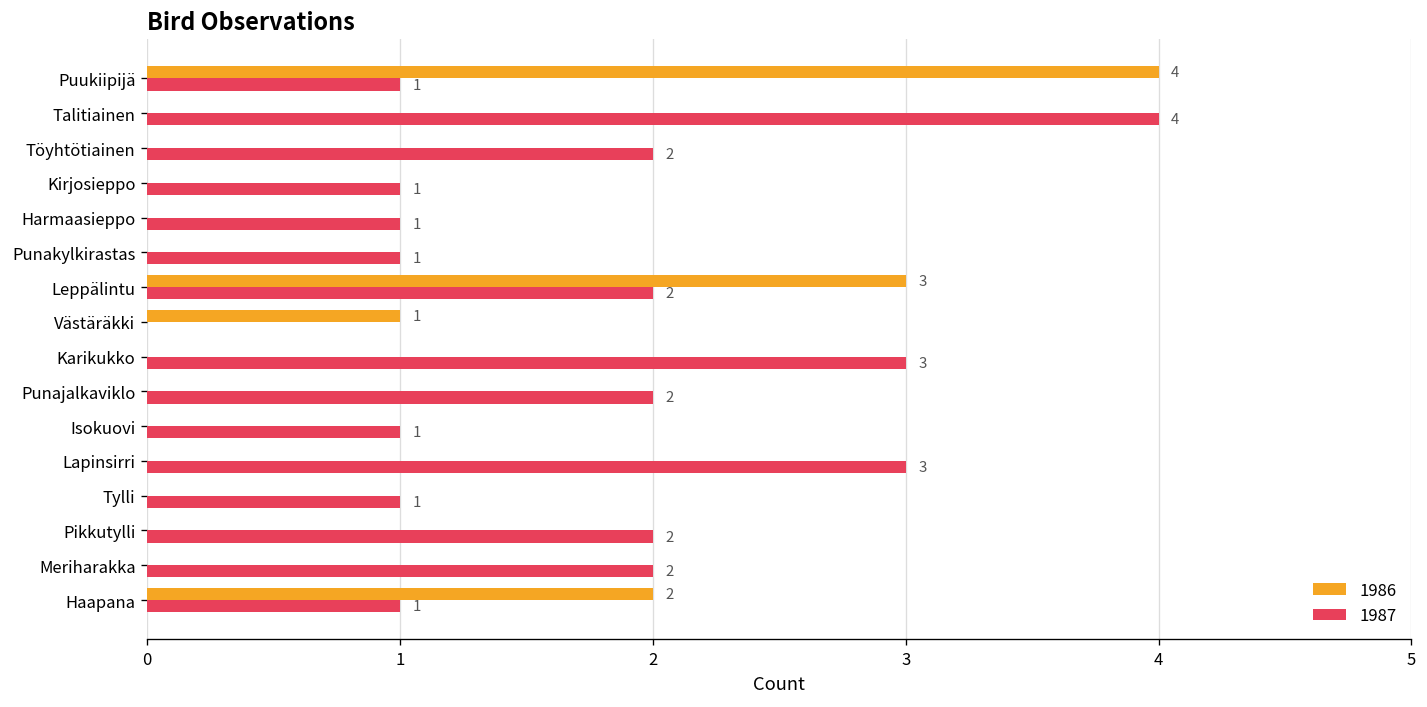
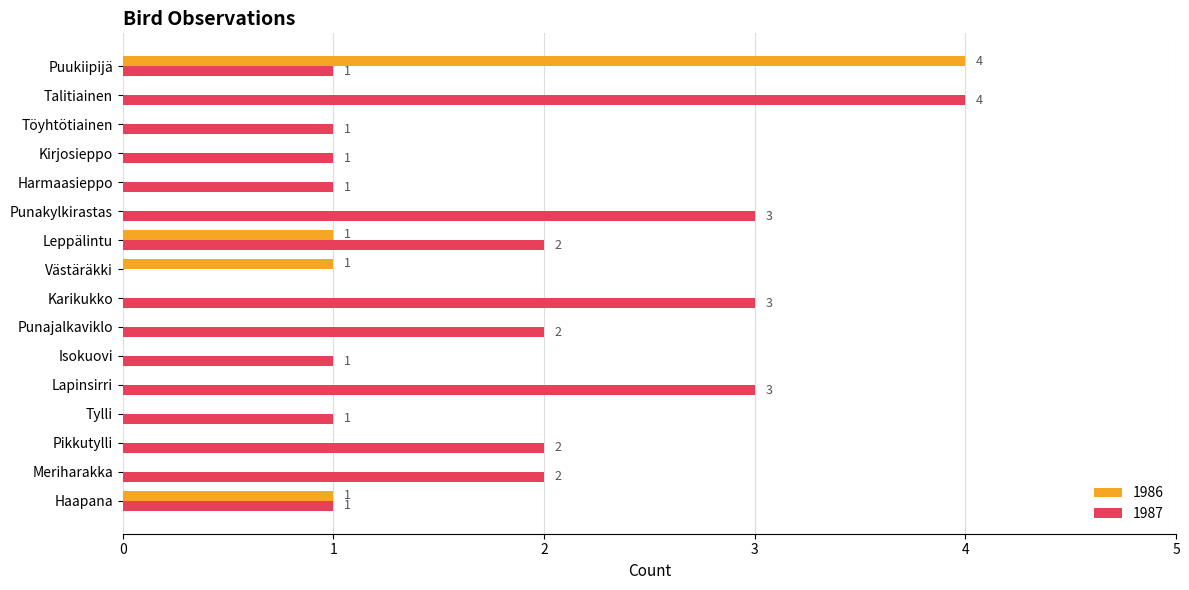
1987, Töyhtötiainen: 2 -> 1
1987, Punakylkirastas: 1 -> 3
1986, Leppälintu: 3 -> 1
1986, Haapana: 2 -> 1
